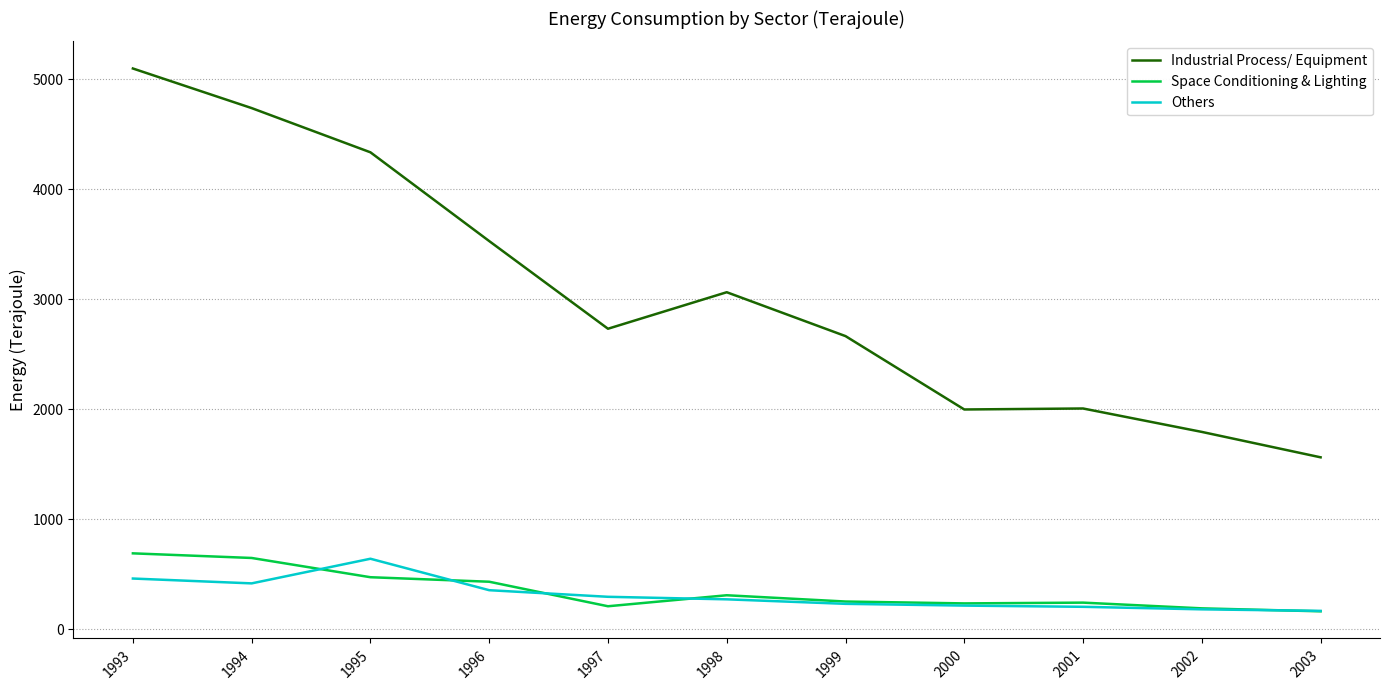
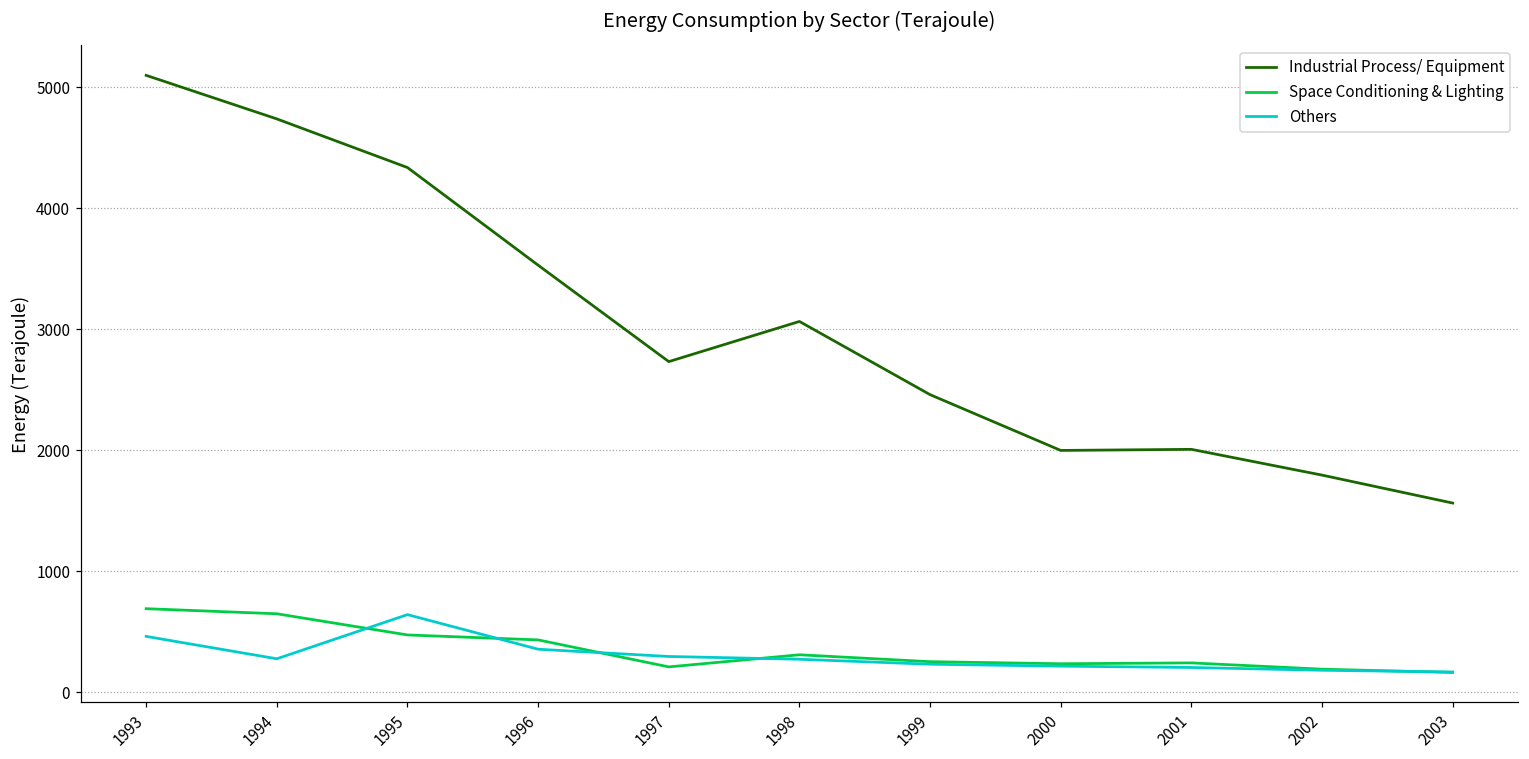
Others, 1994: 420 -> 280
Industrial Process/ Equipment, 1999: 2670 -> 2460
